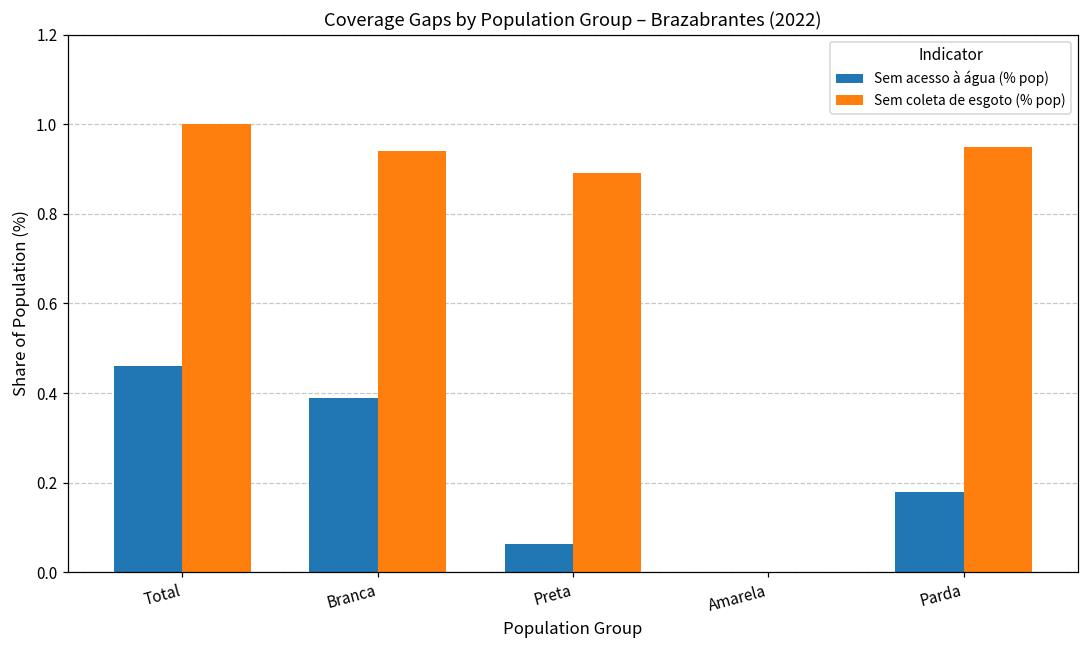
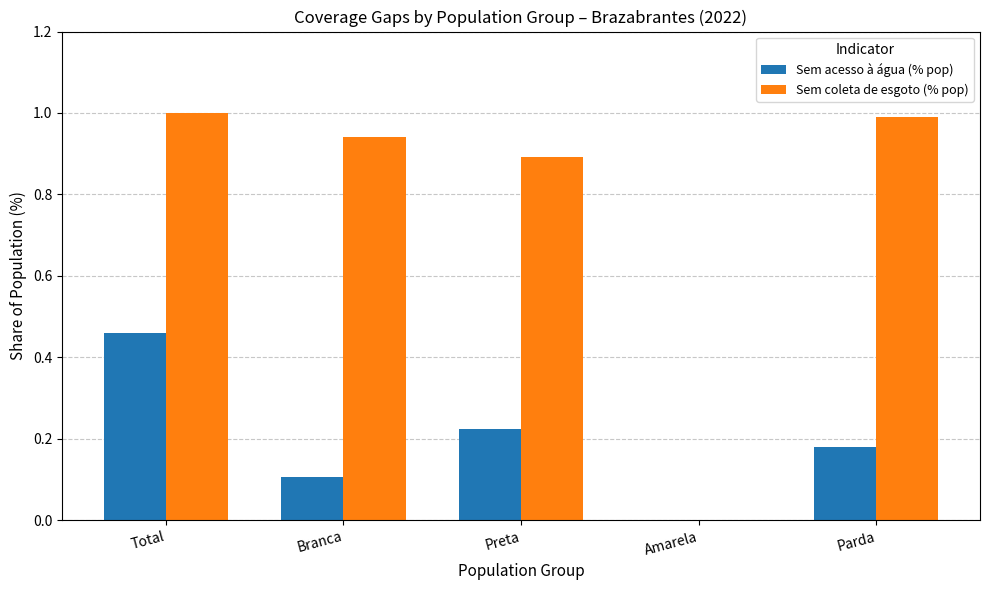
Sem acesso à água (% pop), Branca: 0.39 -> 0.11
Sem acesso à água (% pop), Preta: 0.06 -> 0.22
Sem coleta de esgoto (% pop), Parda: 0.95 -> 0.99
